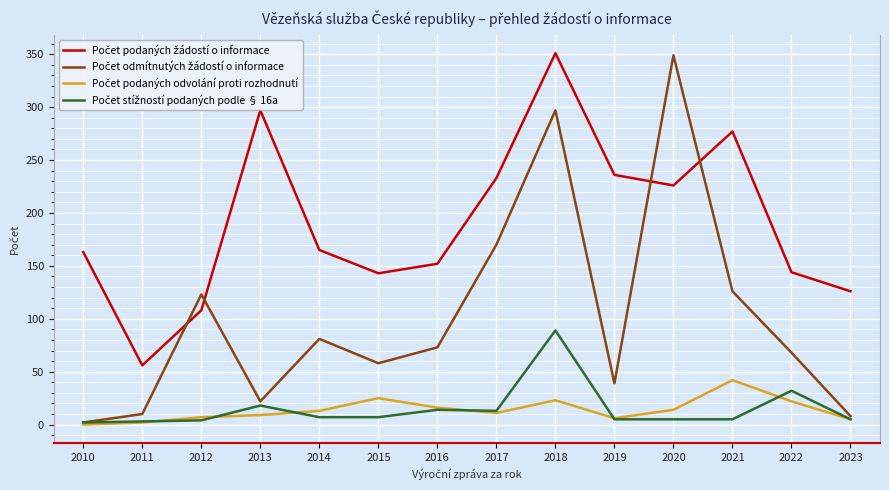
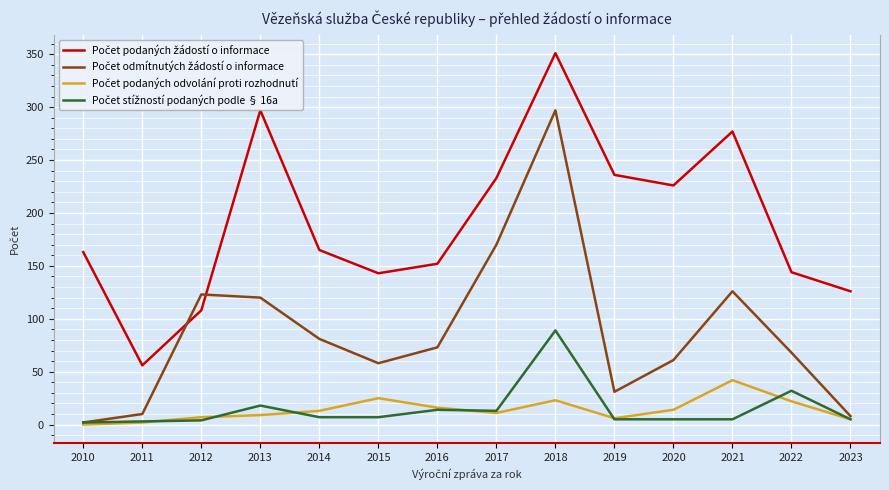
Počet odmítnutých žádostí o informace, 2013: 22 -> 120
Počet odmítnutých žádostí o informace, 2019: 39 -> 31
Počet odmítnutých žádostí o informace, 2020: 349 -> 61
